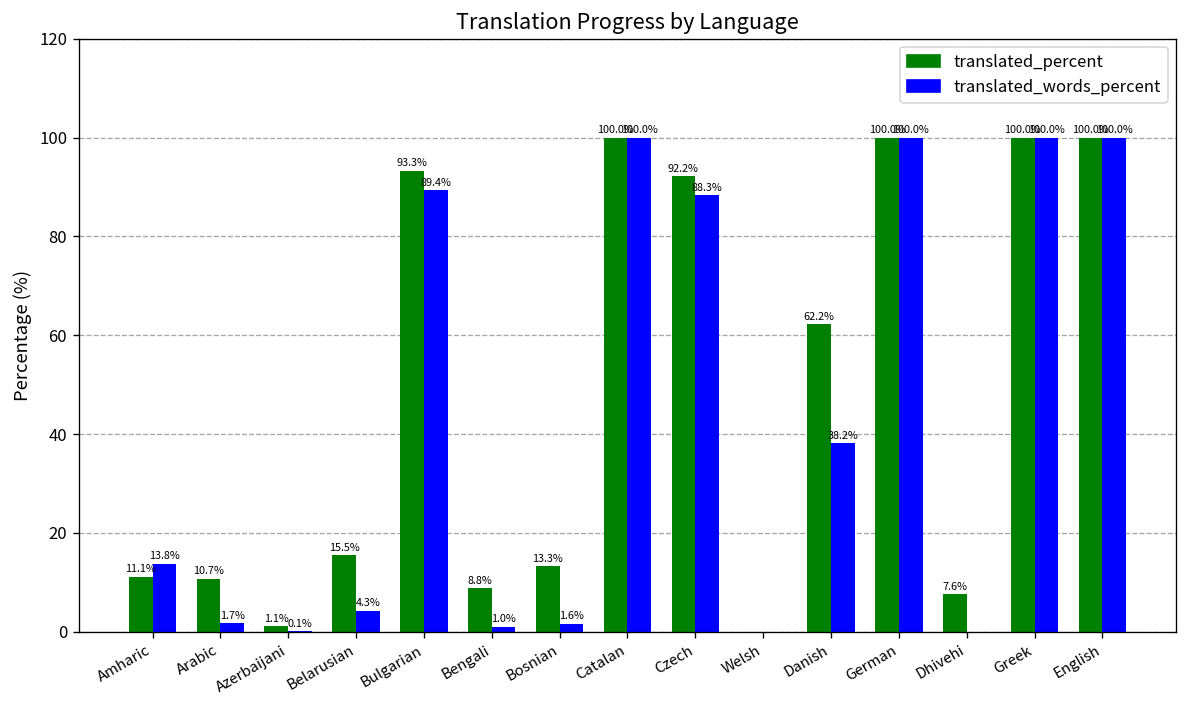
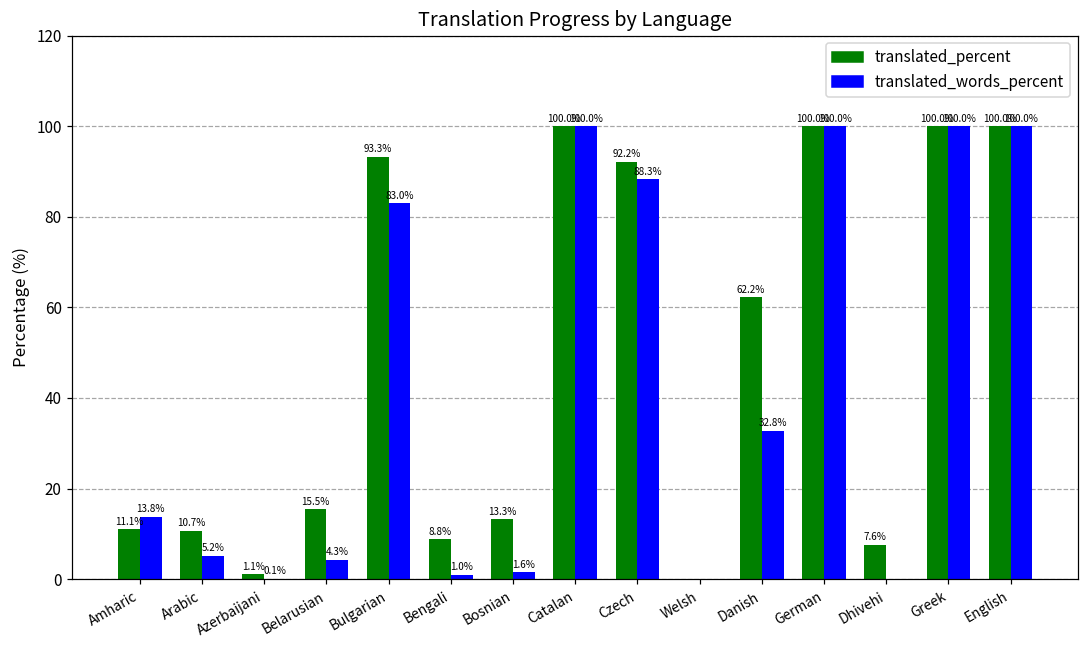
translated_words_percent, Arabic: 1.7% -> 5.2%
translated_words_percent, Bulgarian: 89.4% -> 83.0%
translated_words_percent, Danish: 38.2% -> 32.8%
